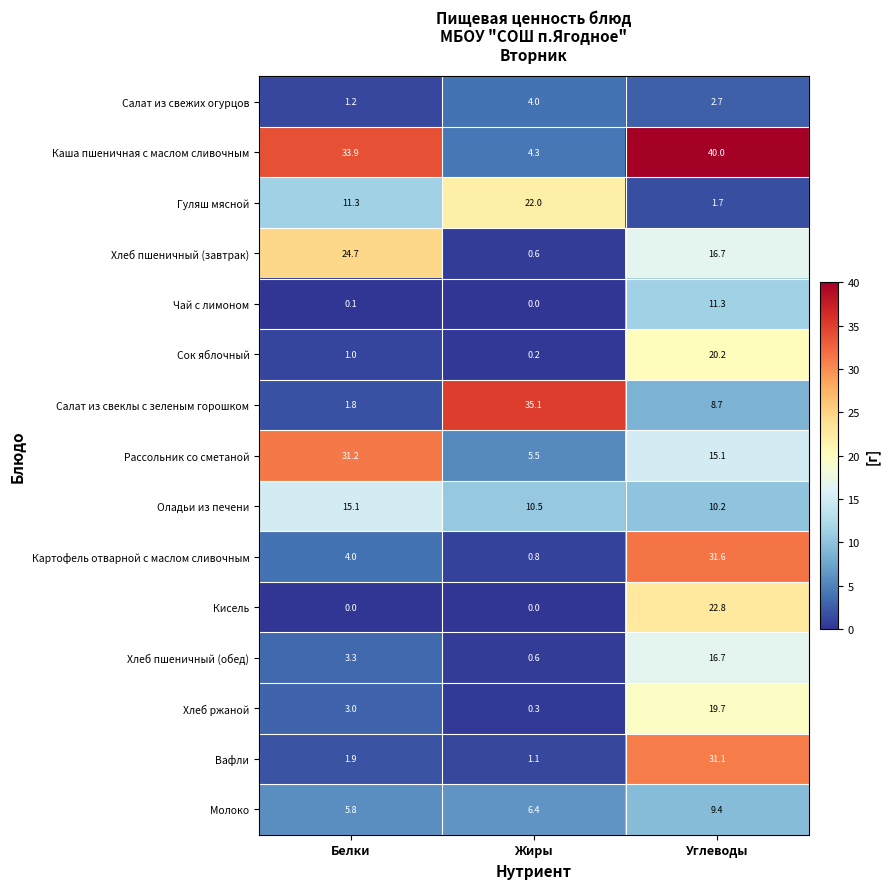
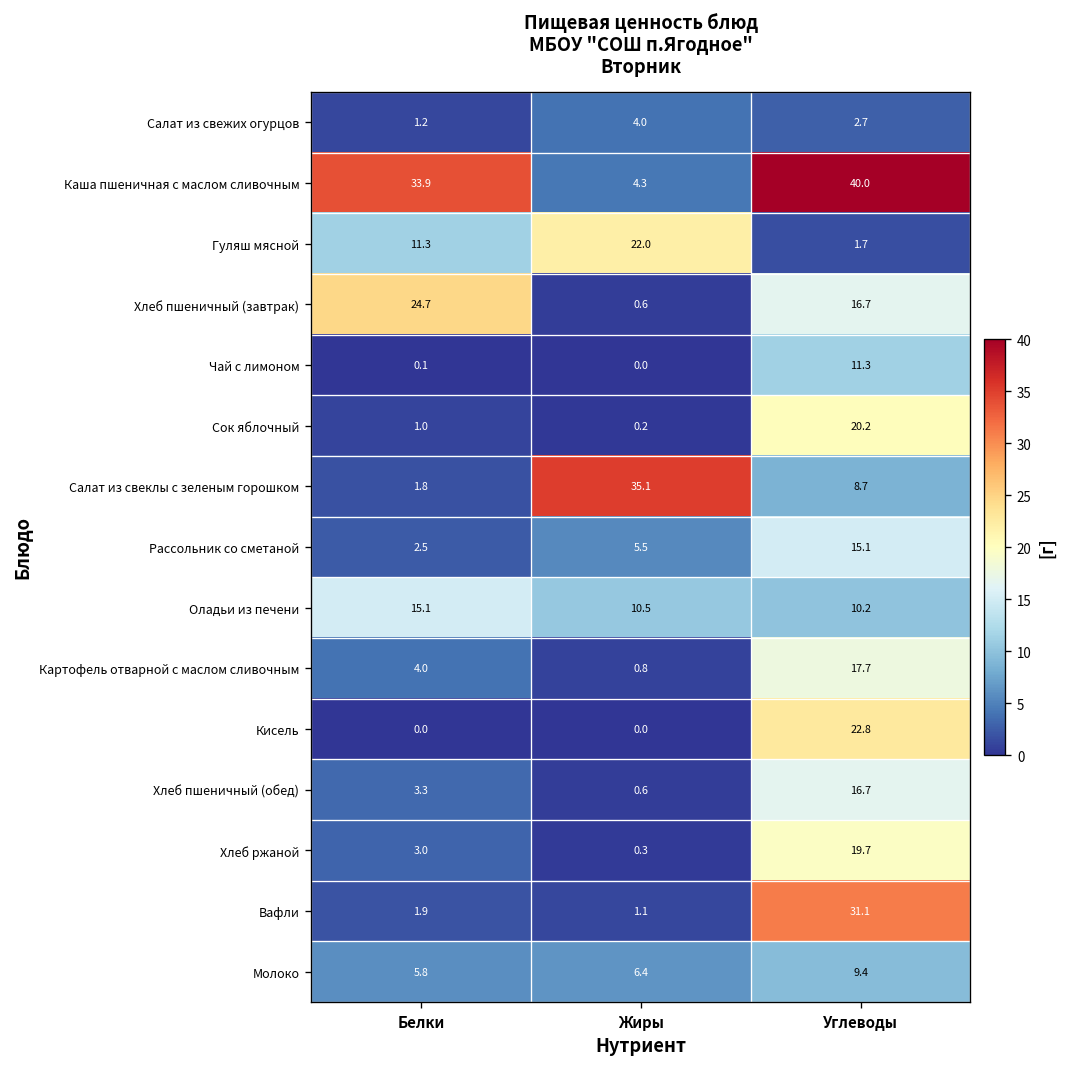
Рассольник со сметаной, Белки: 31.2 -> 2.5
Картофель отварной с маслом сливочным, Углеводы: 31.6 -> 17.7
